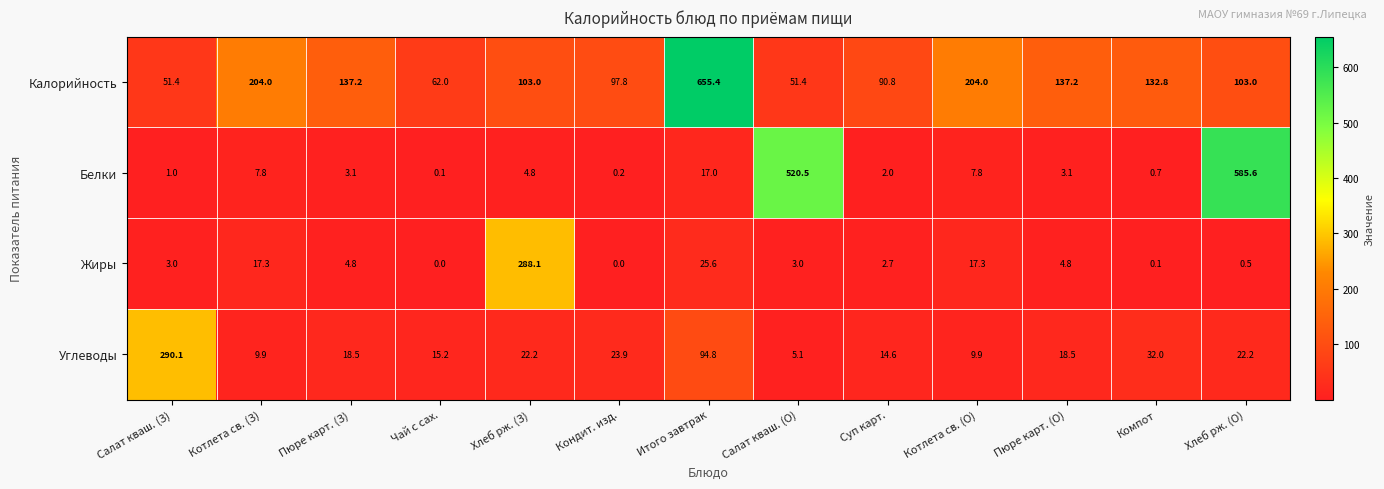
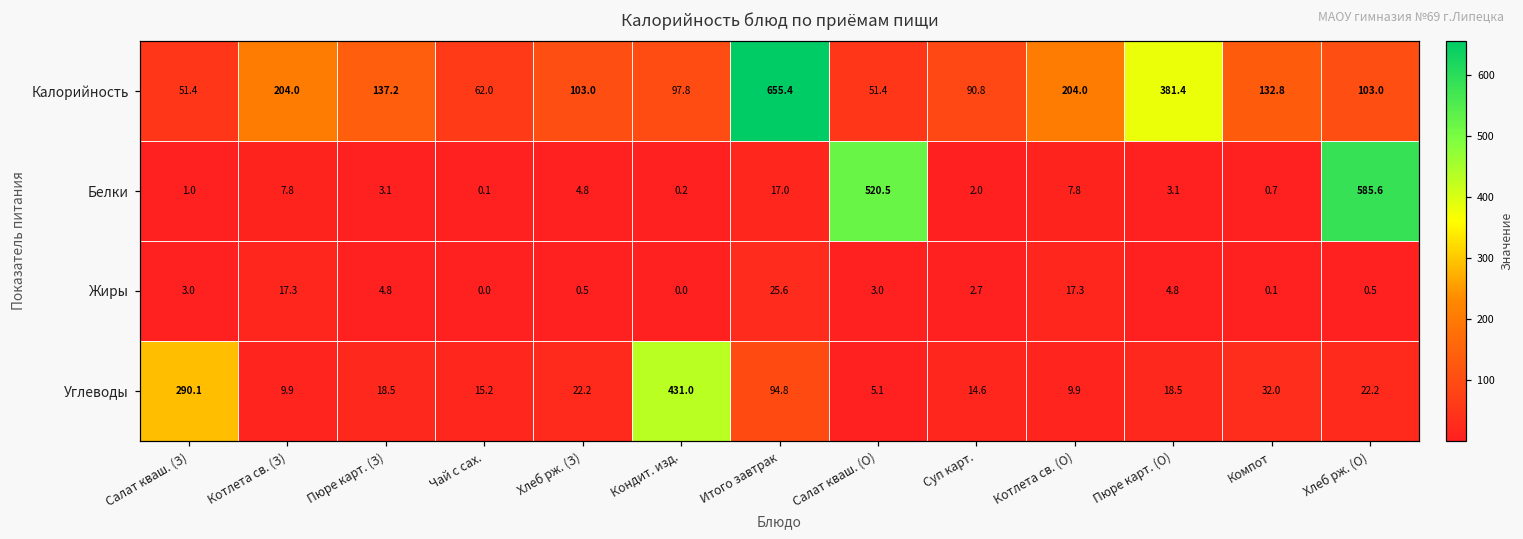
Калорийность, Пюре карт. (О): 137.2 -> 381.4
Жиры, Хлеб рж. (З): 288.1 -> 0.5
Углеводы, Кондит. изд.: 23.9 -> 431.0
